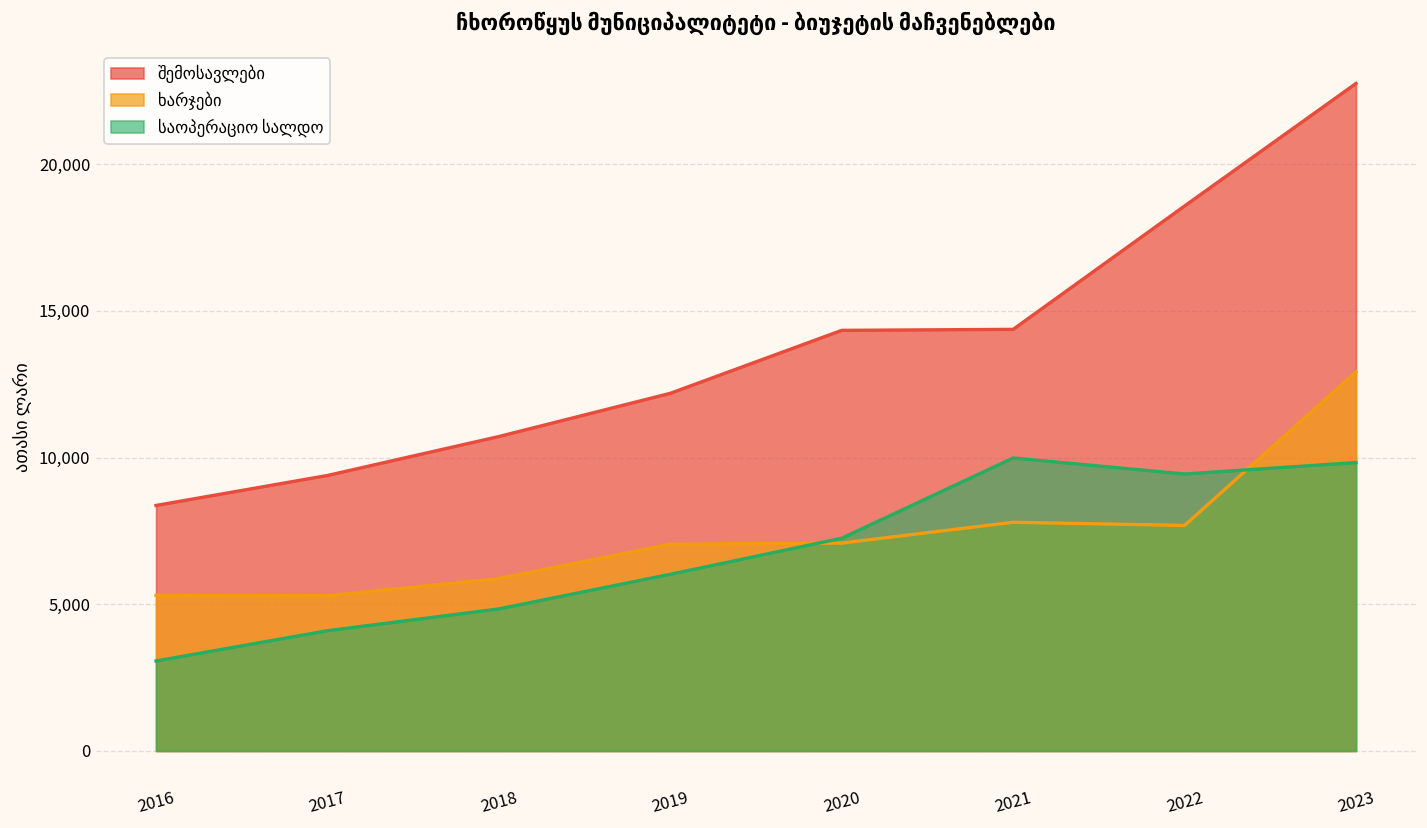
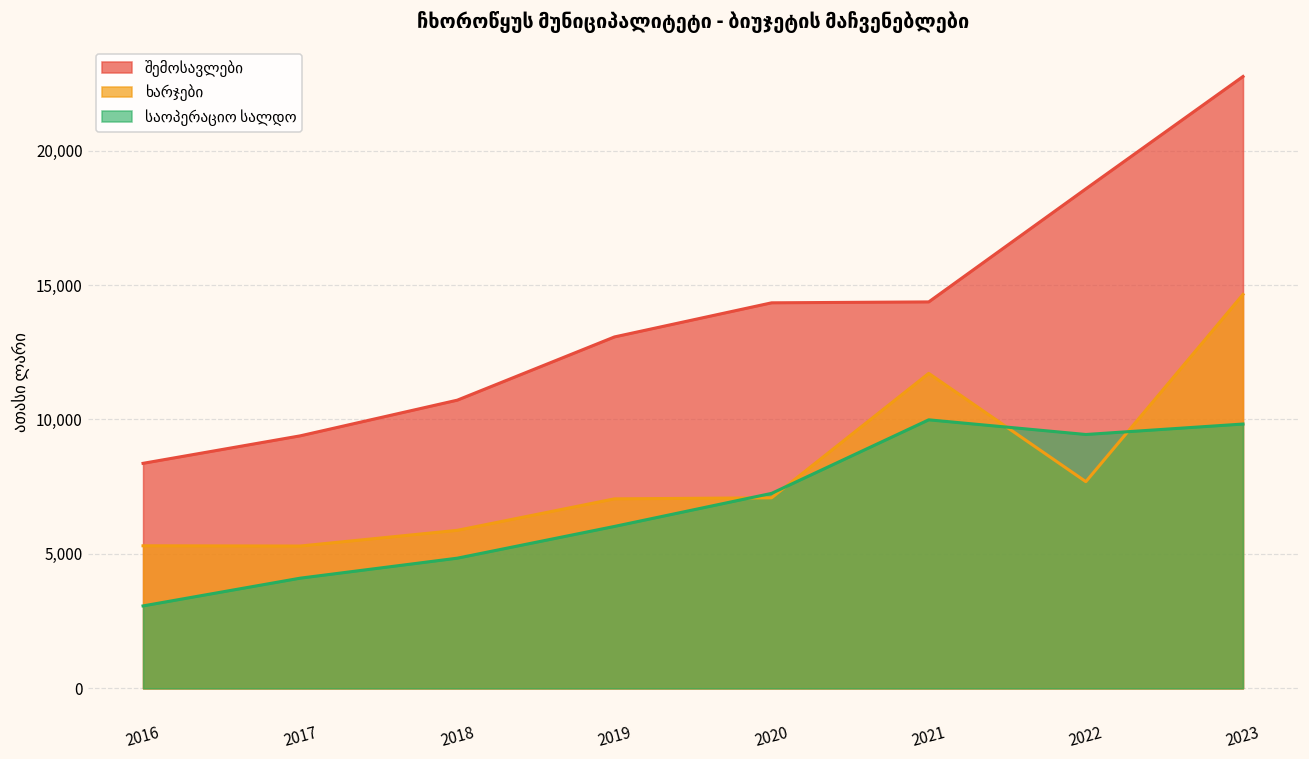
შემოსავლები, 2019: 12,200 -> 13,100
ხარჯები, 2021: 7,800 -> 11,700
ხარჯები, 2023: 12,900 -> 14,600
